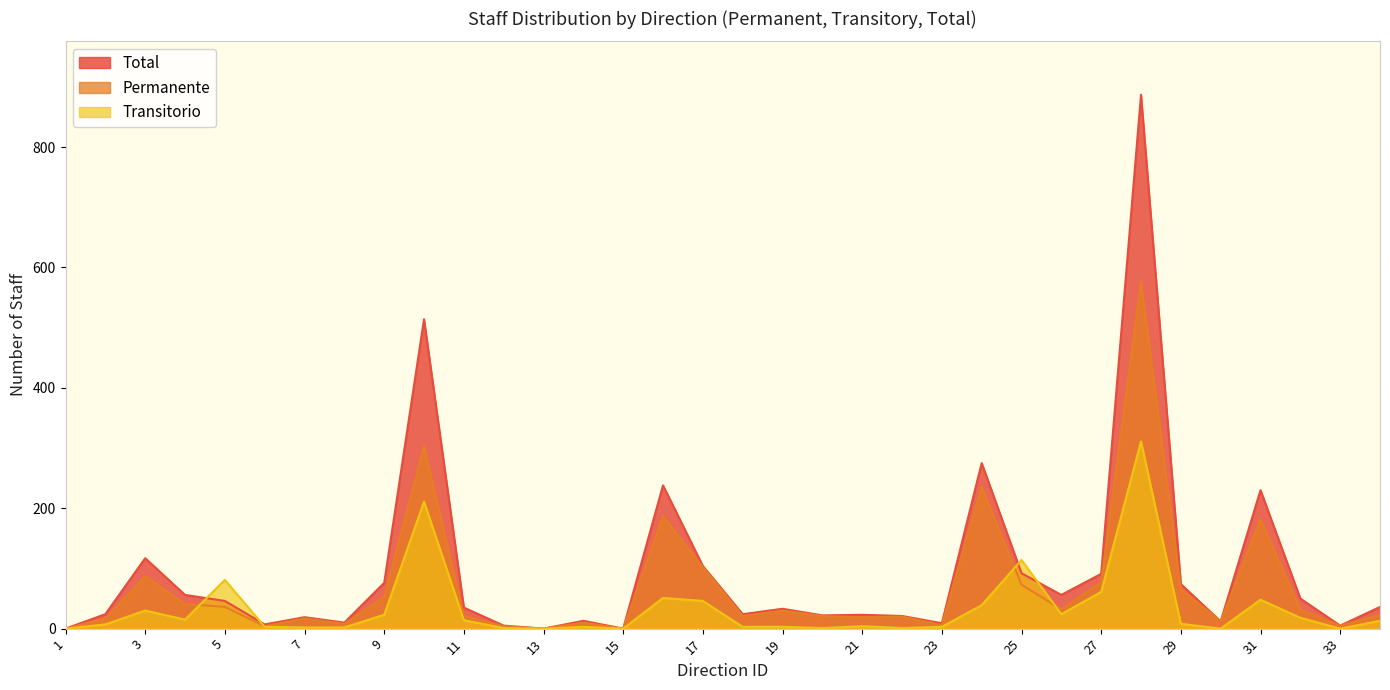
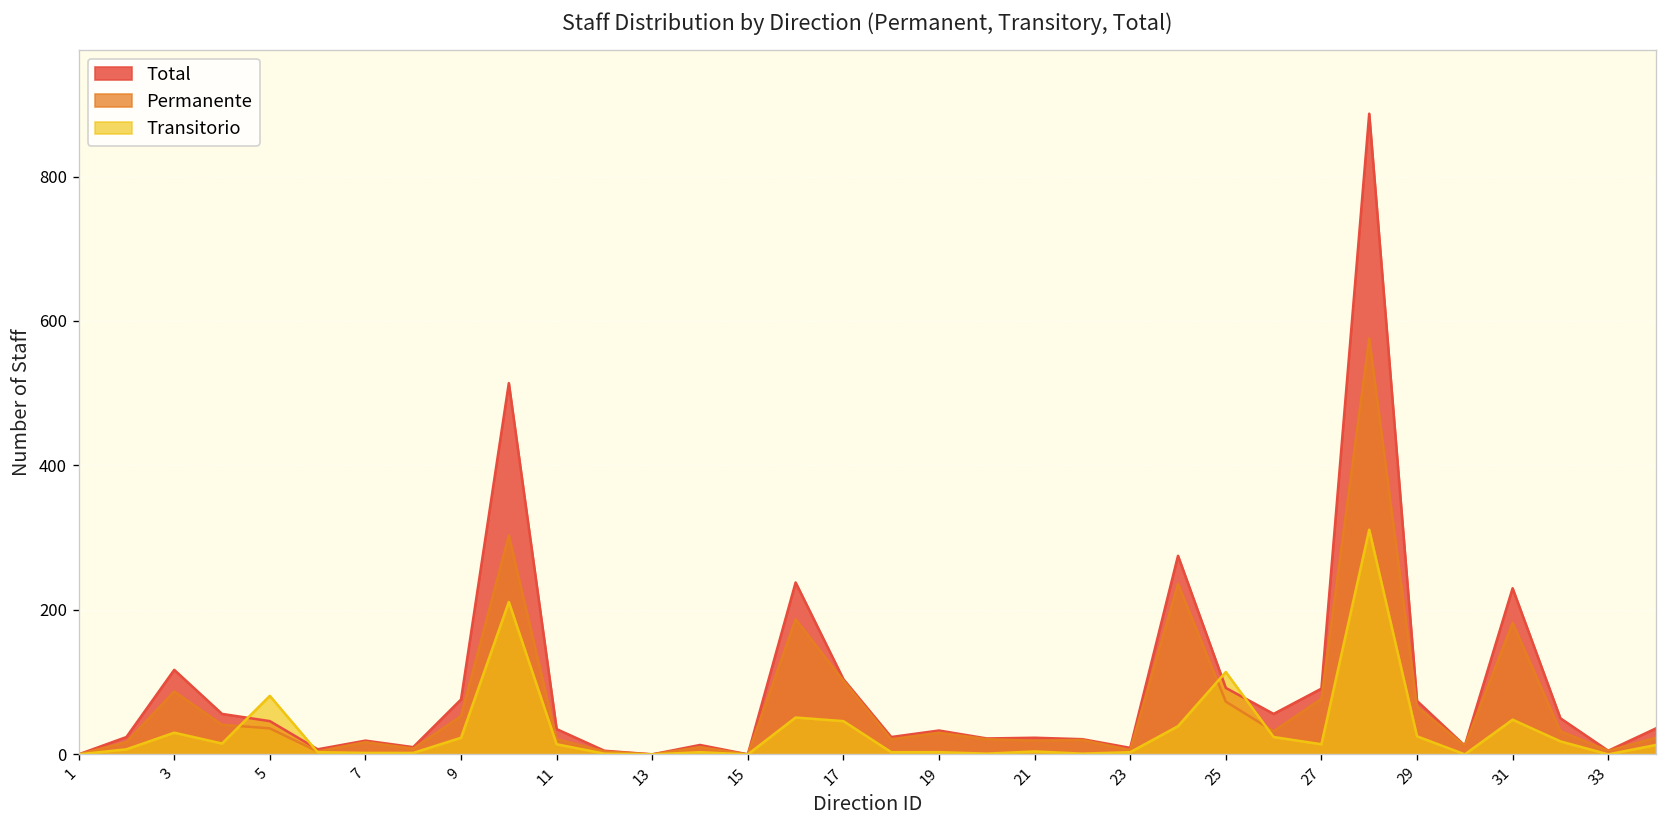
Transitorio, 27: 60 -> 10
Transitorio, 29: 10 -> 30
